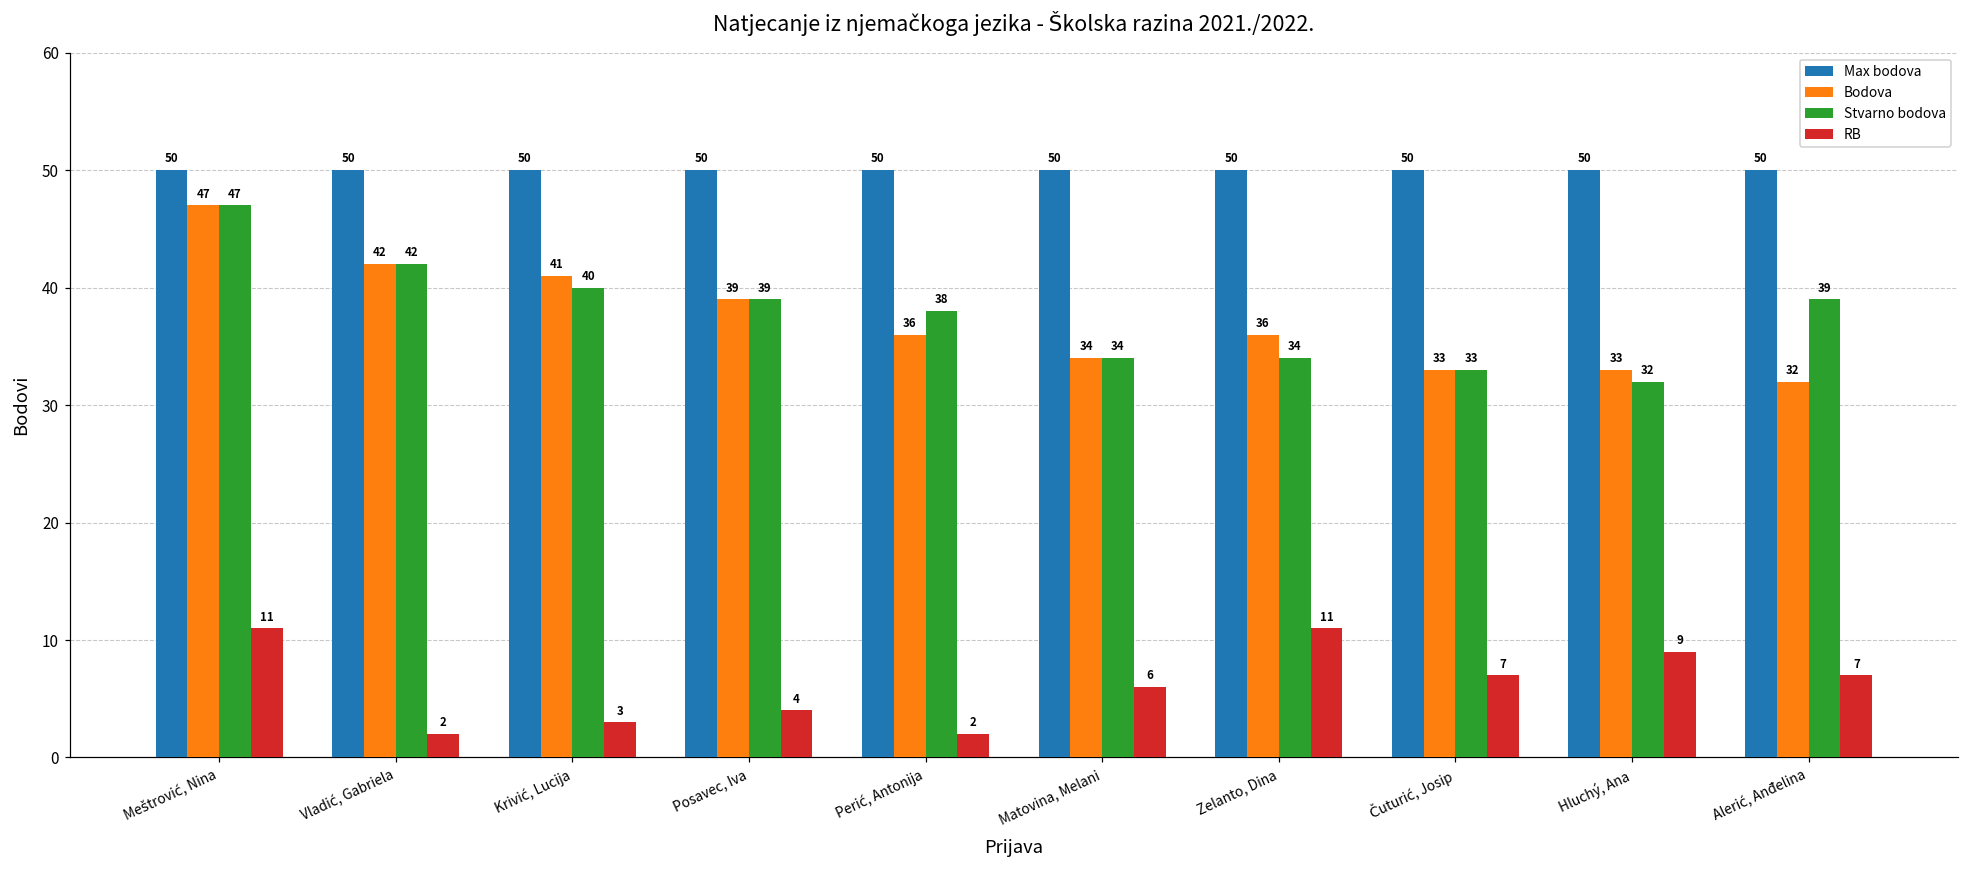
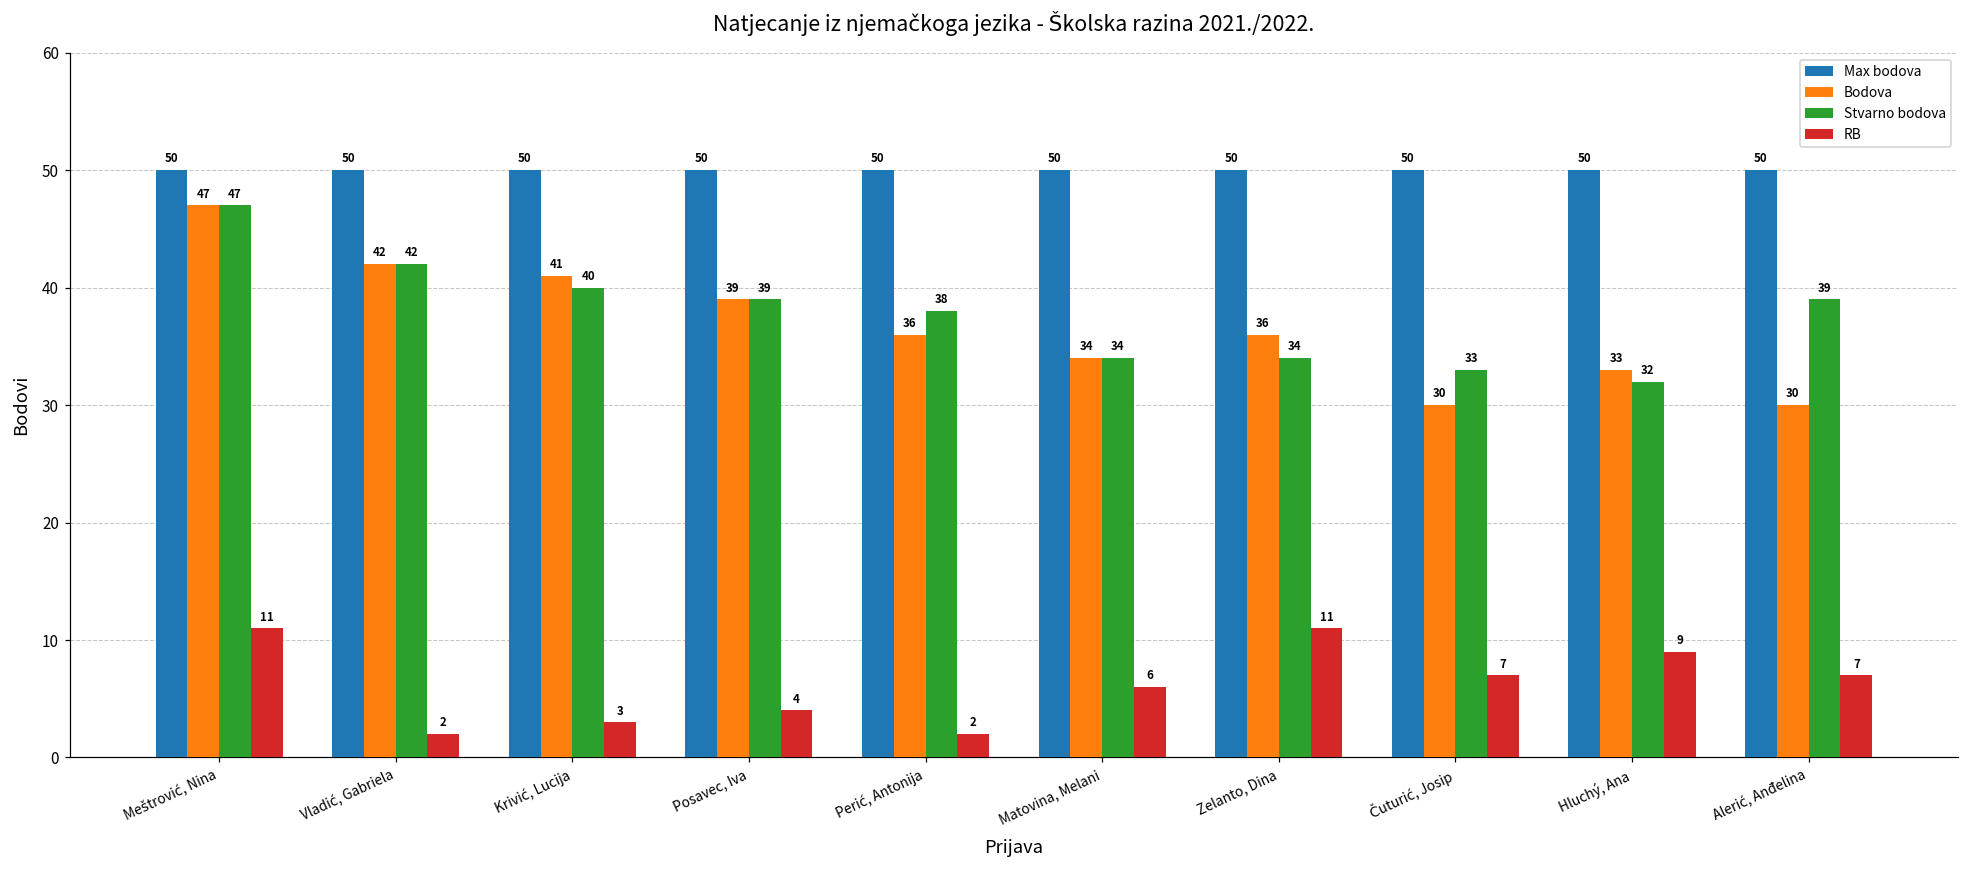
Bodova, Čuturić, Josip: 33 -> 30
Bodova, Alerić, Anđelina: 32 -> 30
